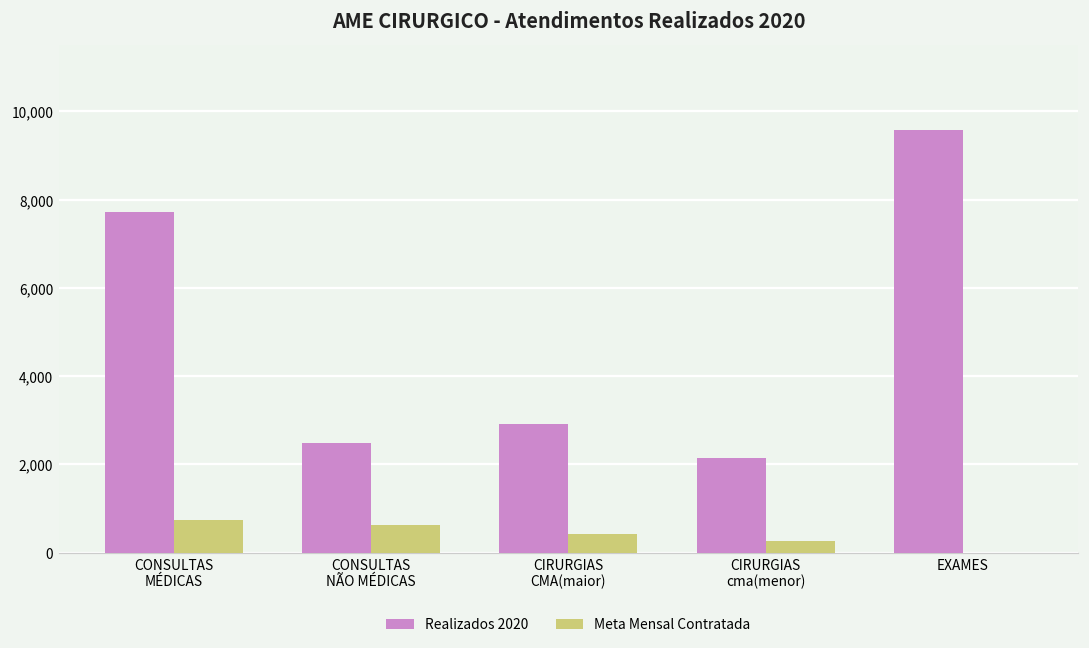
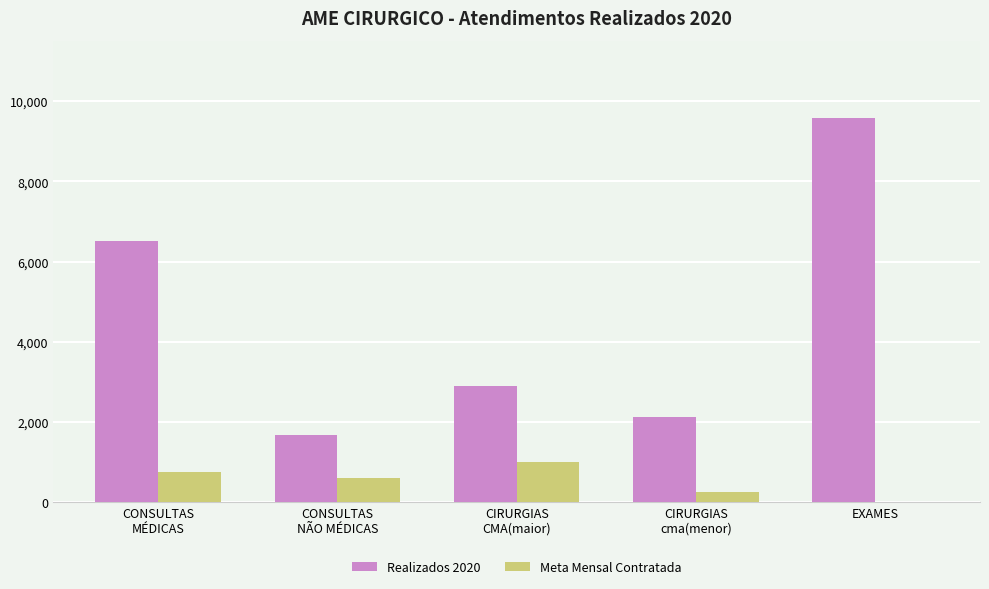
Realizados 2020, CONSULTAS MÉDICAS: 7,700 -> 6,500
Realizados 2020, CONSULTAS NÃO MÉDICAS: 2,500 -> 1,700
Meta Mensal Contratada, CIRURGIAS CMA(maior): 400 -> 1,000
